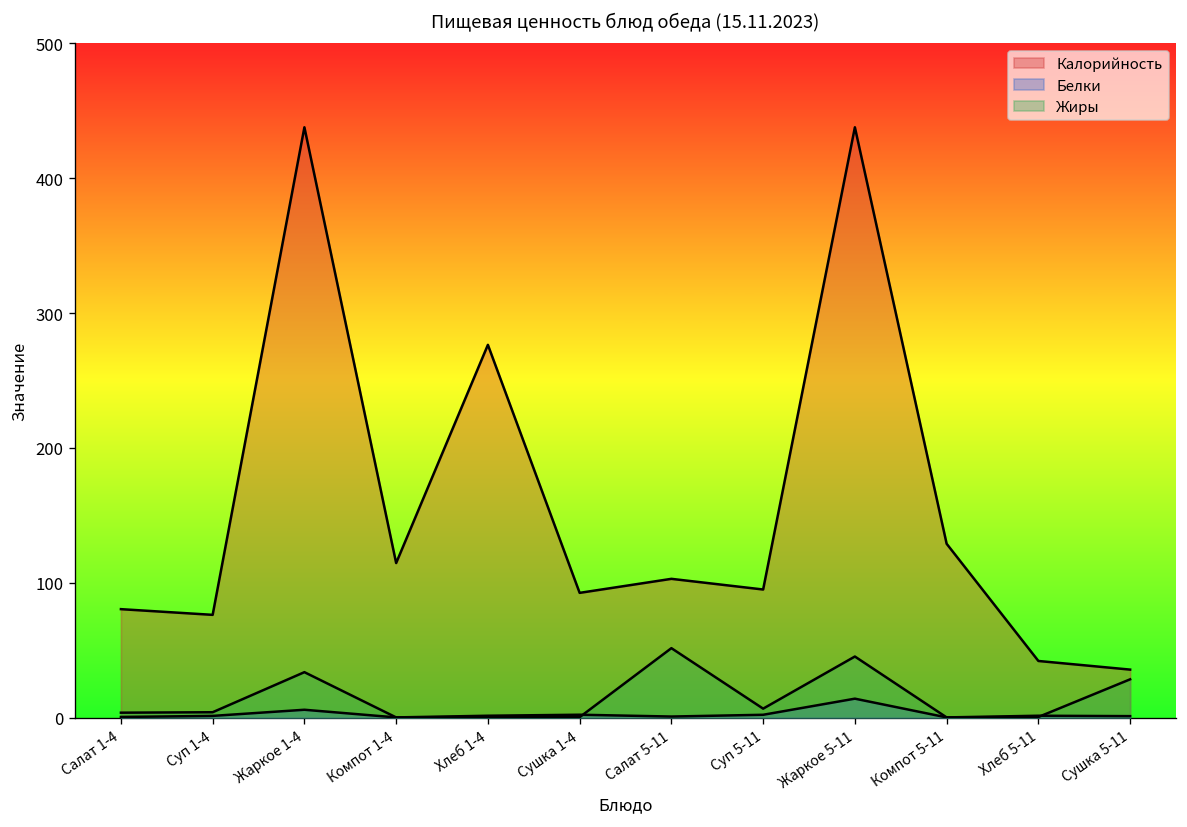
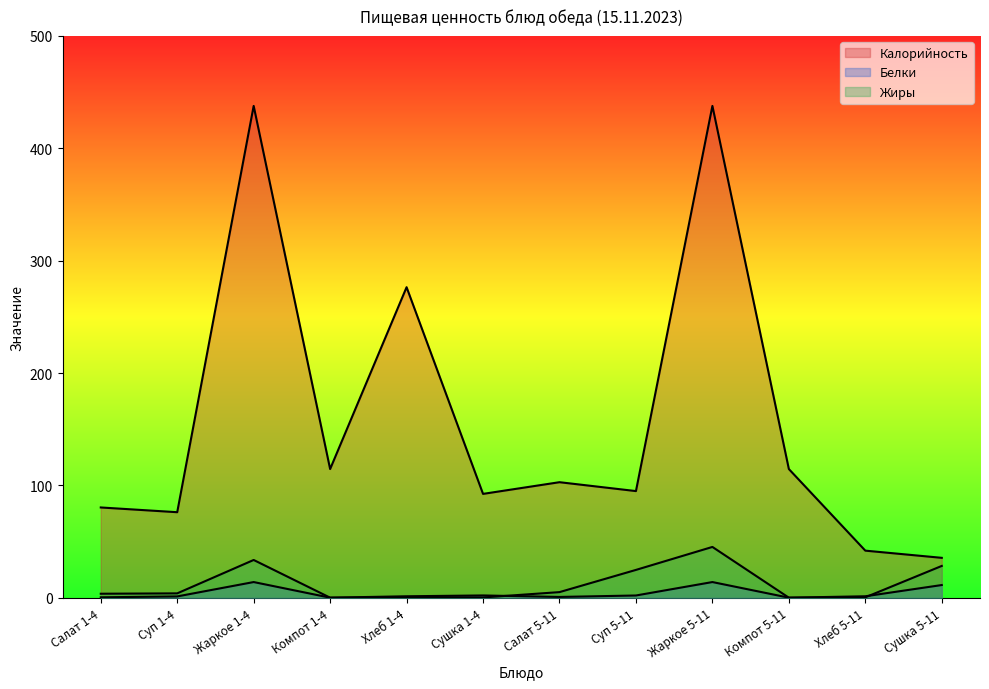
Белки, Жаркое 1-4: 6 -> 14
Жиры, Салат 5-11: 52 -> 5
Жиры, Суп 5-11: 7 -> 25
Калорийность, Компот 5-11: 129 -> 115
Белки, Сушка 5-11: 1 -> 11
